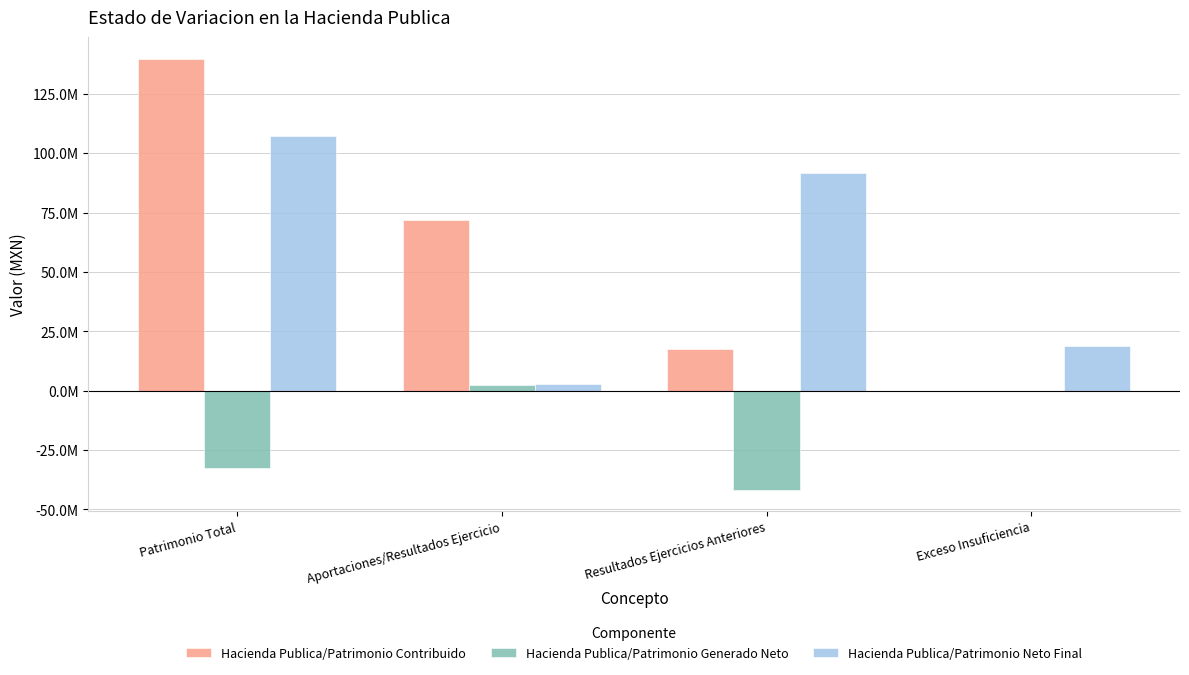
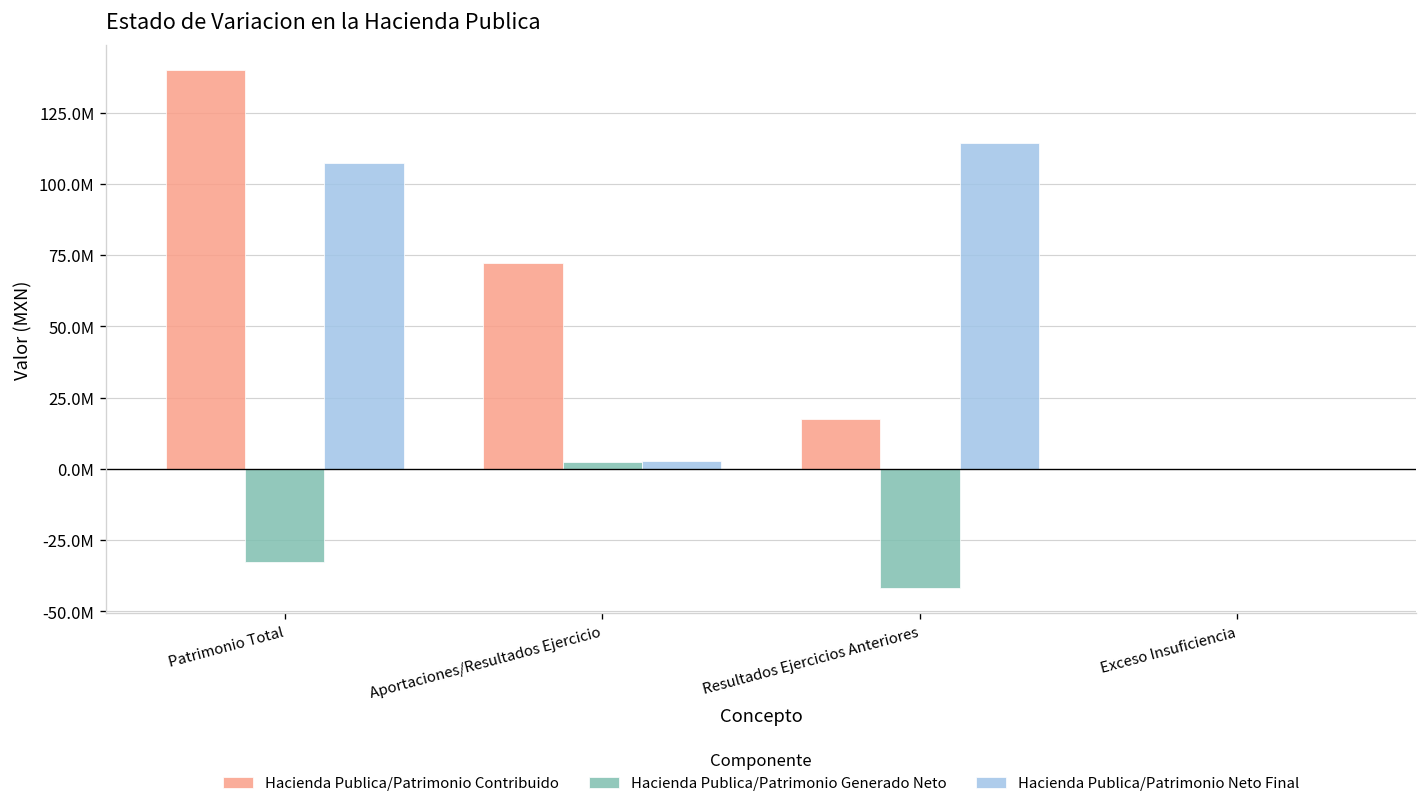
Hacienda Publica/Patrimonio Neto Final, Resultados Ejercicios Anteriores: 92000000 -> 114000000
Hacienda Publica/Patrimonio Neto Final, Exceso Insuficiencia: 19000000 -> 0
